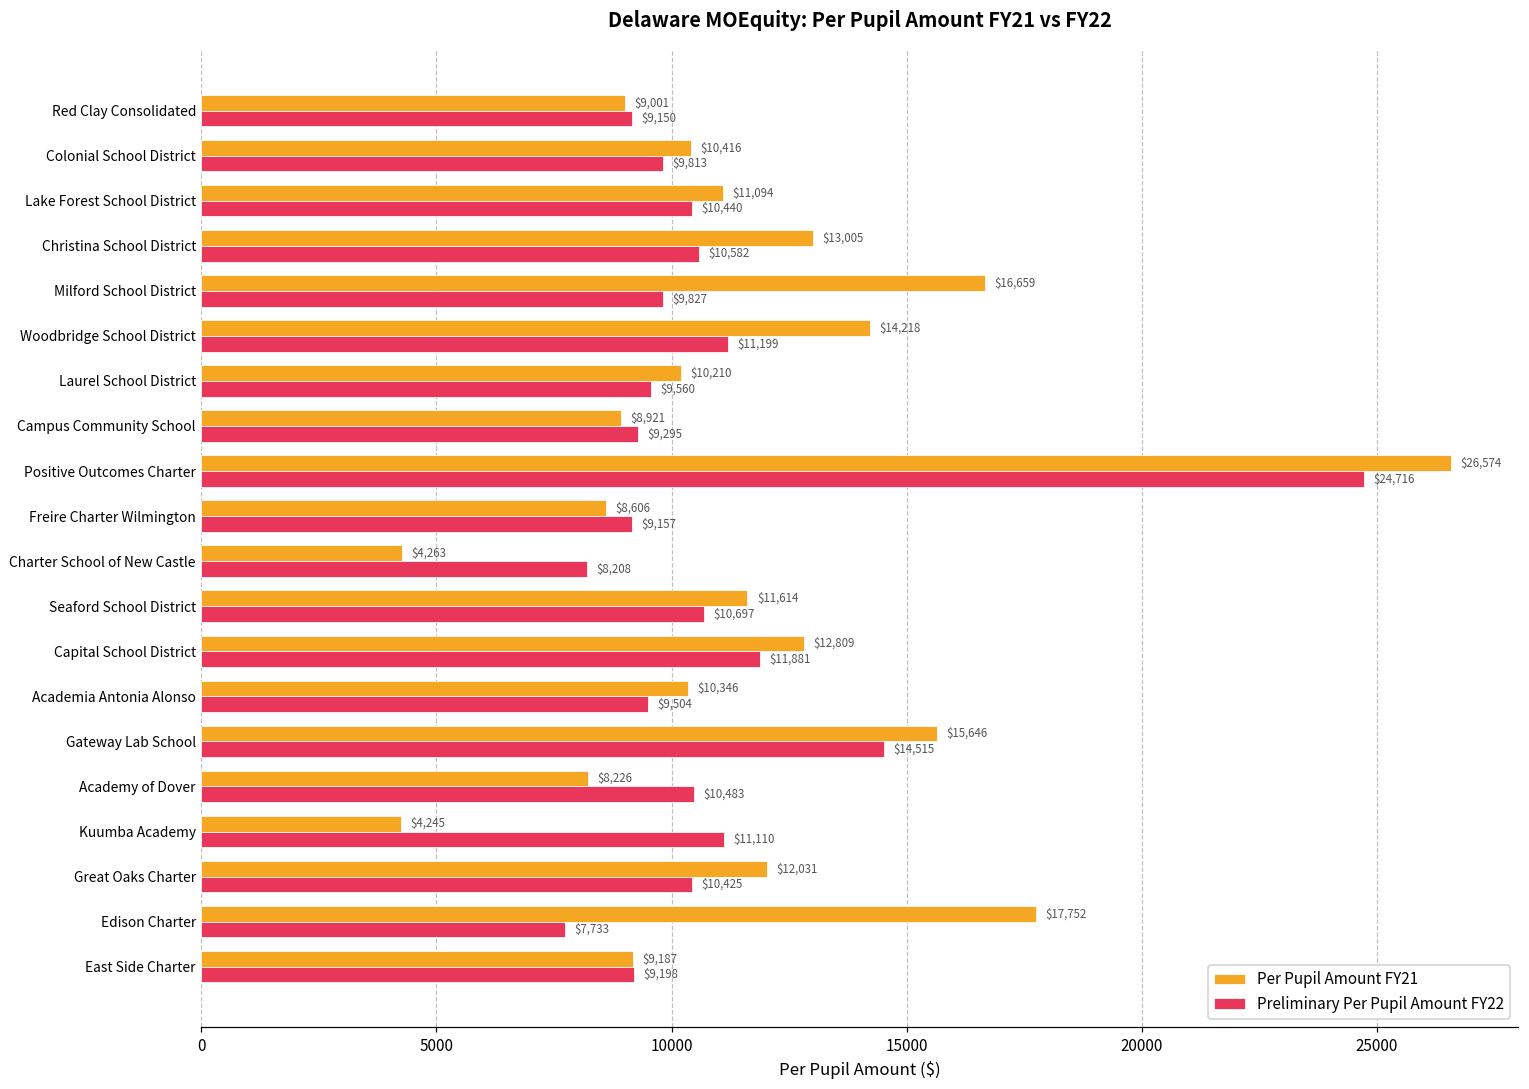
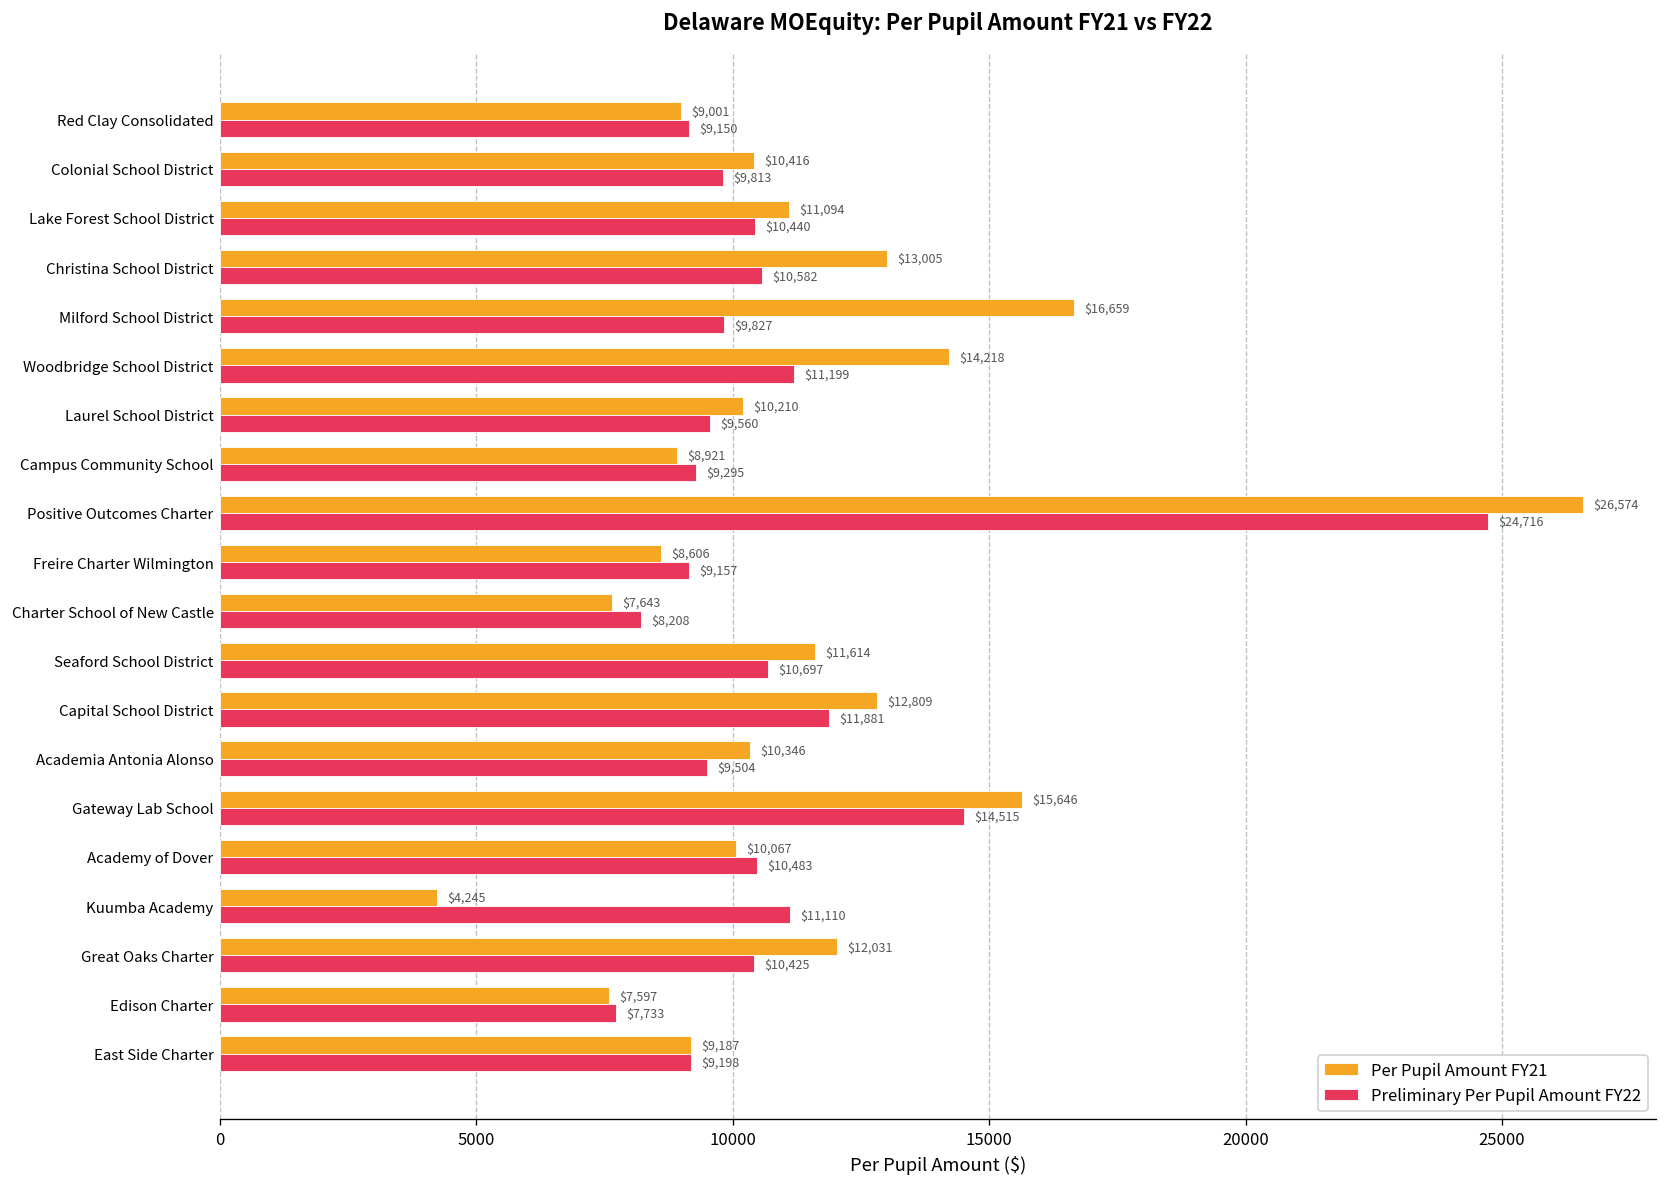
Per Pupil Amount FY21, Charter School of New Castle: $4,263 -> $7,643
Per Pupil Amount FY21, Academy of Dover: $8,226 -> $10,067
Per Pupil Amount FY21, Edison Charter: $17,752 -> $7,597
